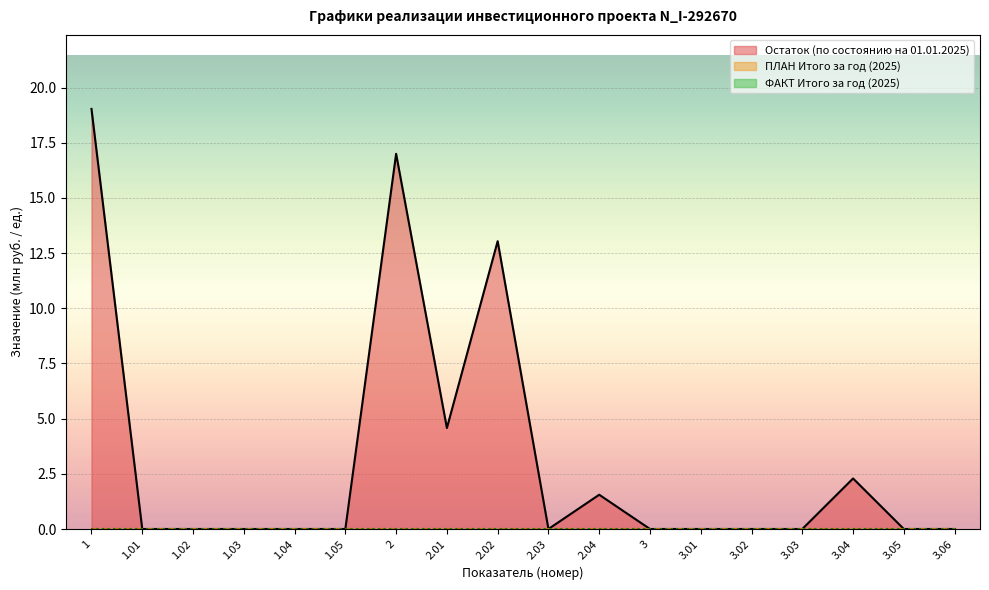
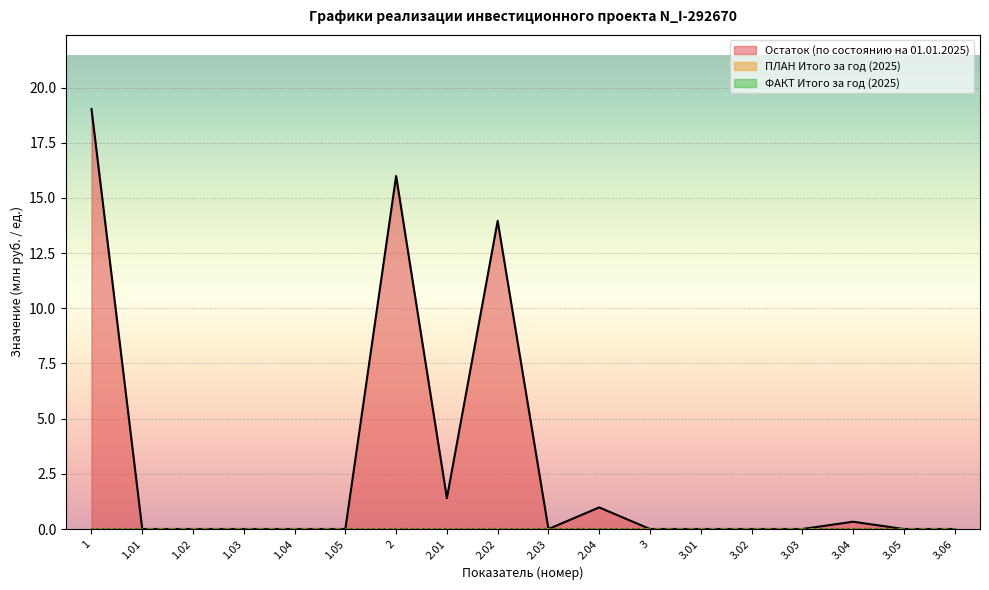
Остаток (по состоянию на 01.01.2025), 2: 17.0 -> 16.0
Остаток (по состоянию на 01.01.2025), 2.01: 4.6 -> 1.4
Остаток (по состоянию на 01.01.2025), 2.02: 13.0 -> 14.0
Остаток (по состоянию на 01.01.2025), 2.04: 1.6 -> 1.0
Остаток (по состоянию на 01.01.2025), 3.04: 2.3 -> 0.3
